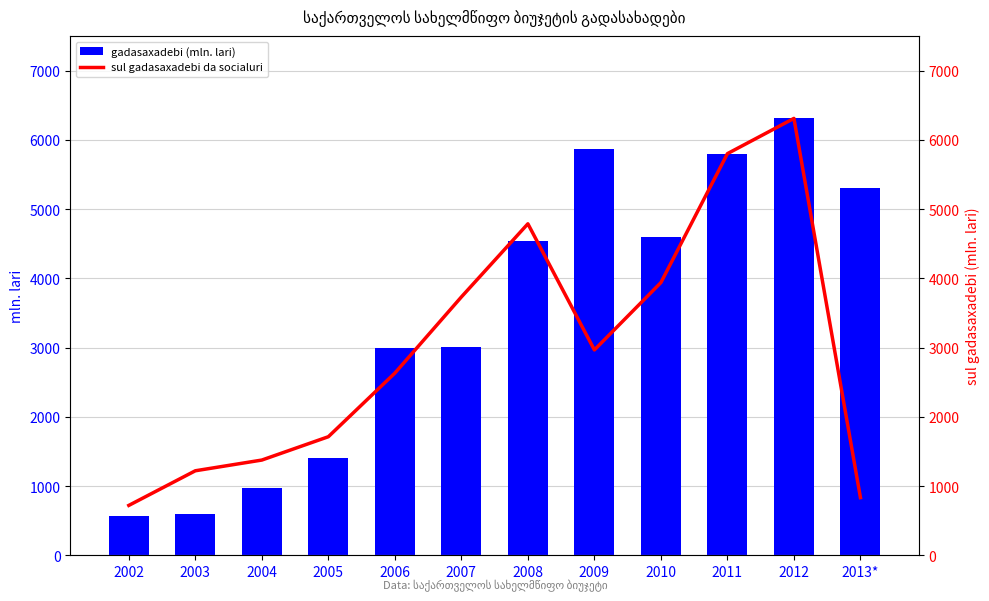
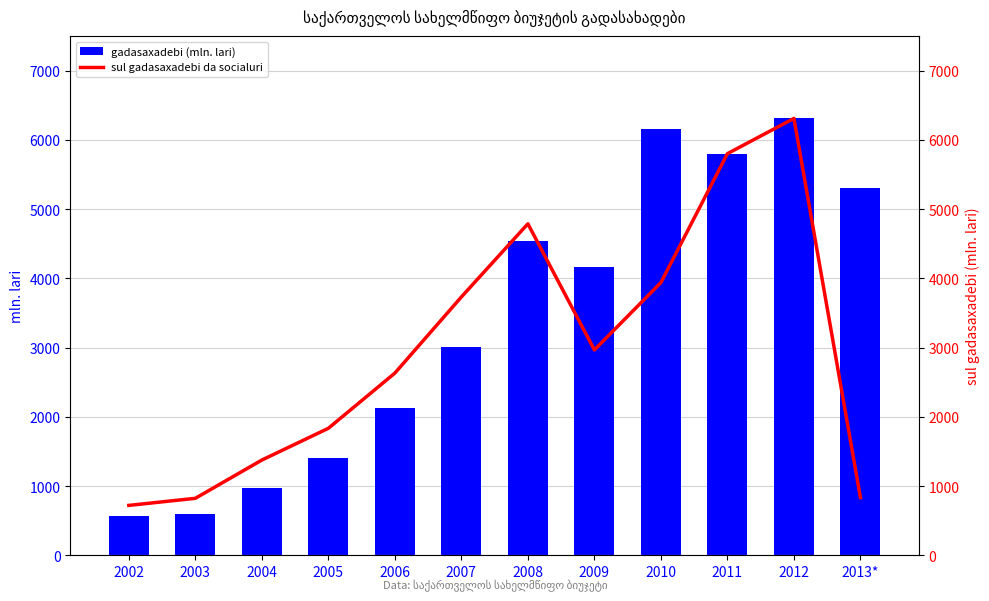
gadasaxadebi (mln. lari), 2006: 3000 -> 2100
gadasaxadebi (mln. lari), 2009: 5900 -> 4200
gadasaxadebi (mln. lari), 2010: 4600 -> 6200
sul gadasaxadebi da socialuri, 2003: 1200 -> 800
sul gadasaxadebi da socialuri, 2005: 1700 -> 1800
